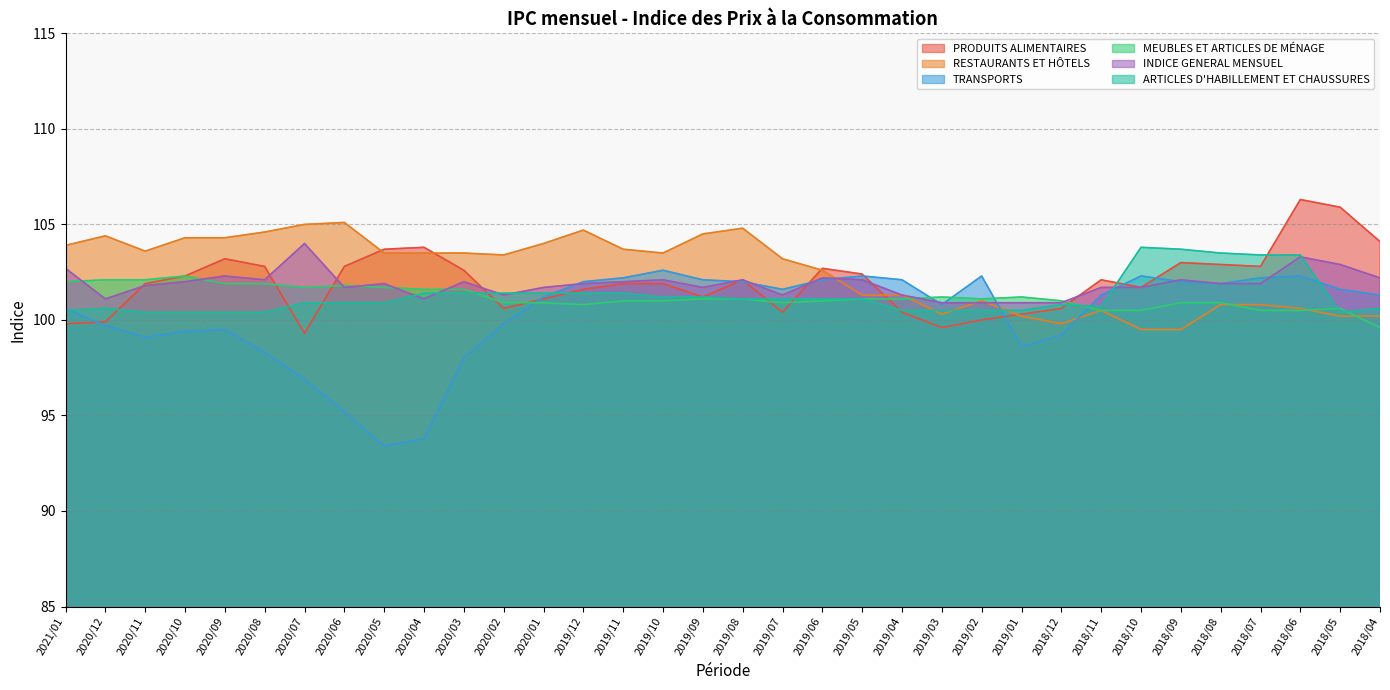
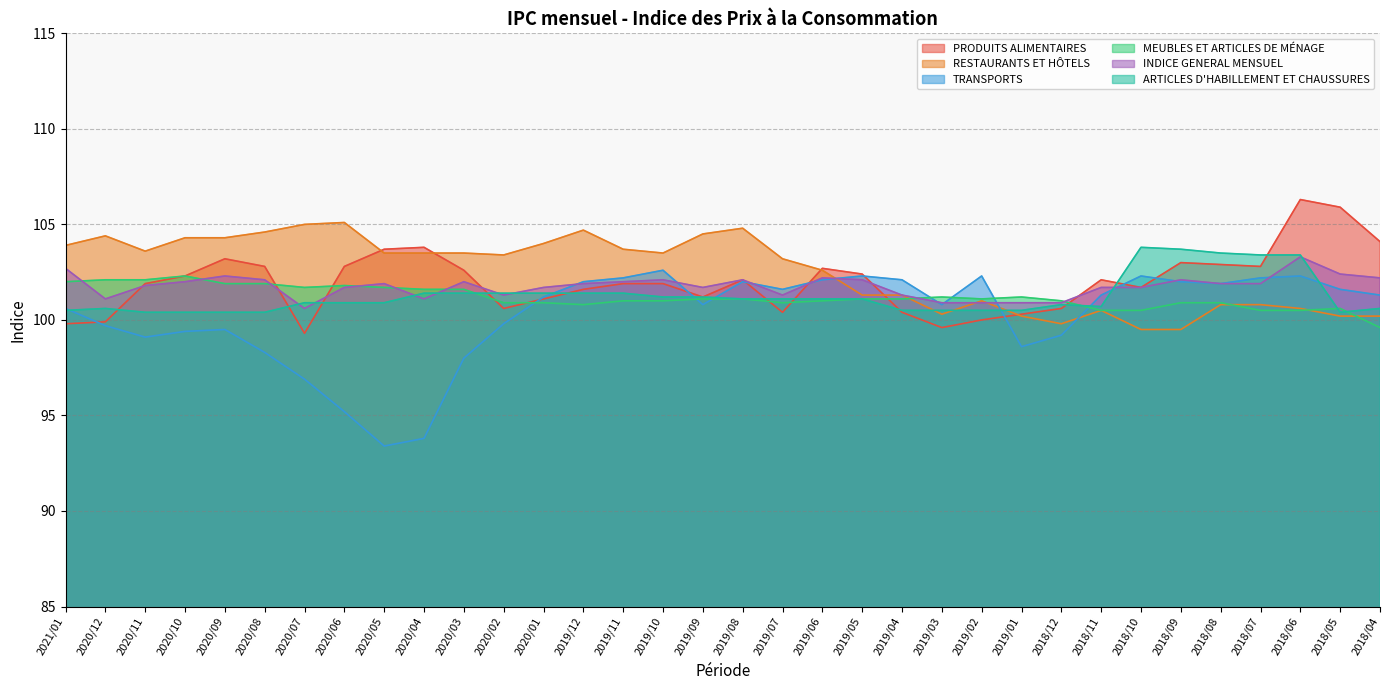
INDICE GENERAL MENSUEL, 2020/07: 104.0 -> 100.6
TRANSPORTS, 2019/09: 102.1 -> 100.8
INDICE GENERAL MENSUEL, 2018/05: 102.9 -> 102.4
